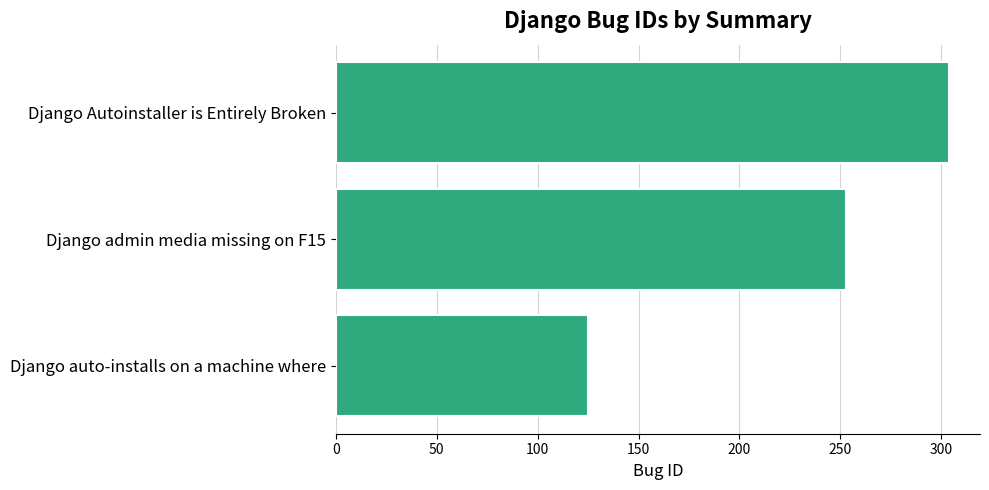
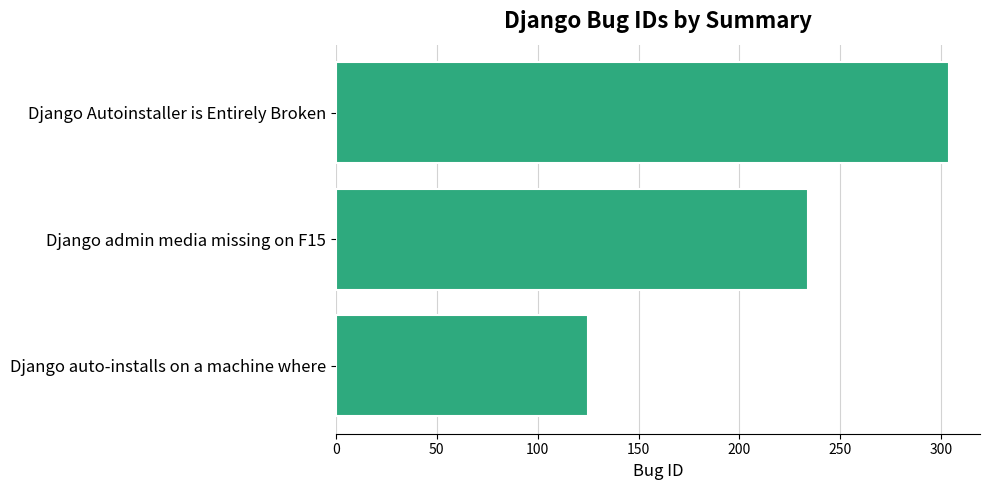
Django admin media missing on F15: 253 -> 234
